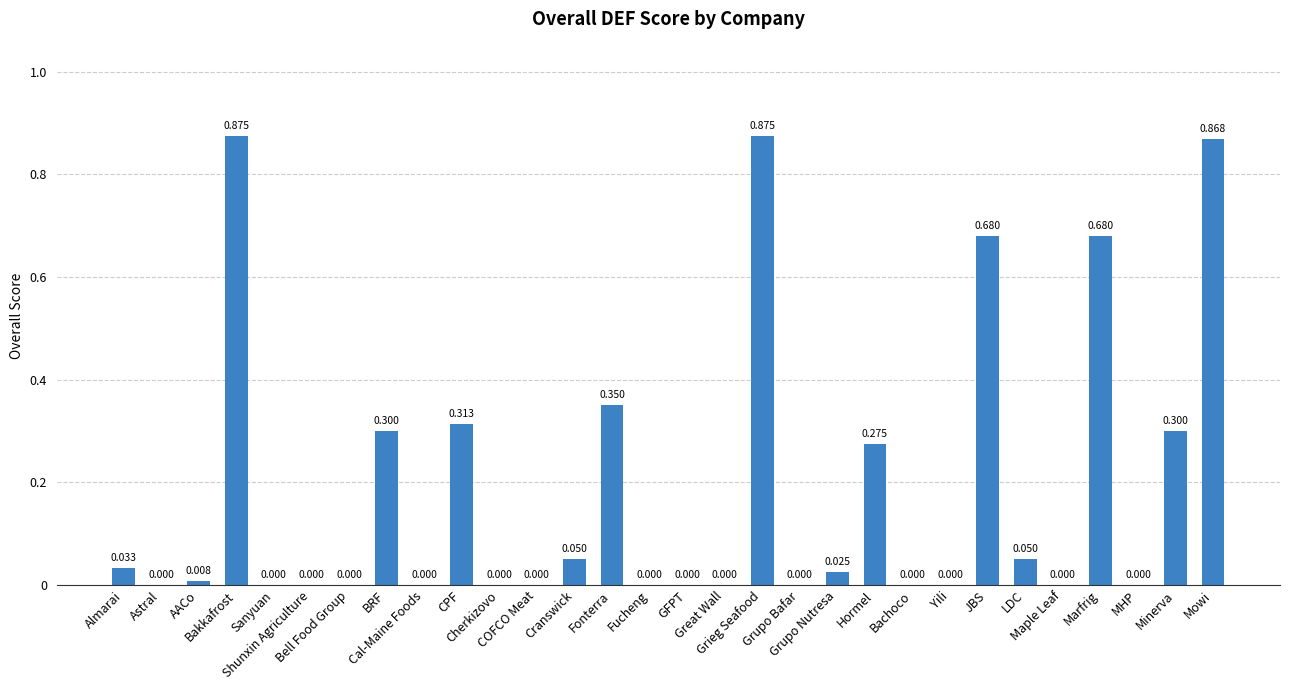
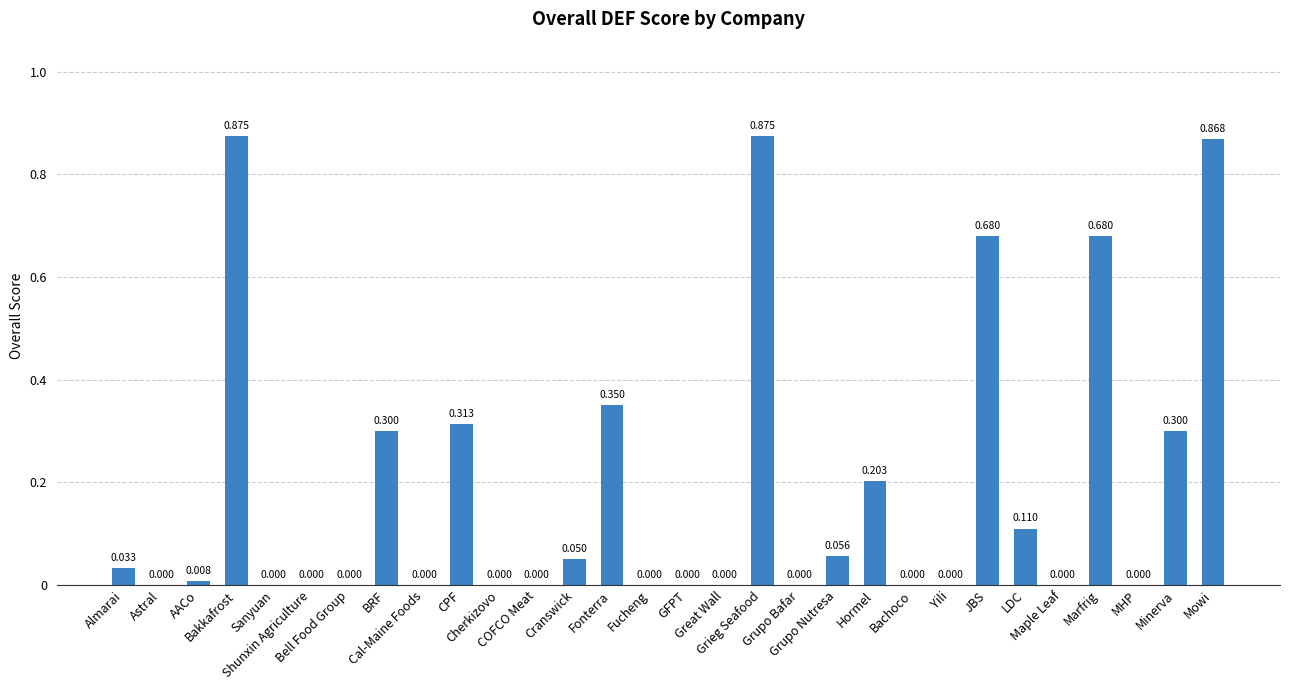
Grupo Nutresa: 0.025 -> 0.056
Hormel: 0.275 -> 0.203
LDC: 0.050 -> 0.110
